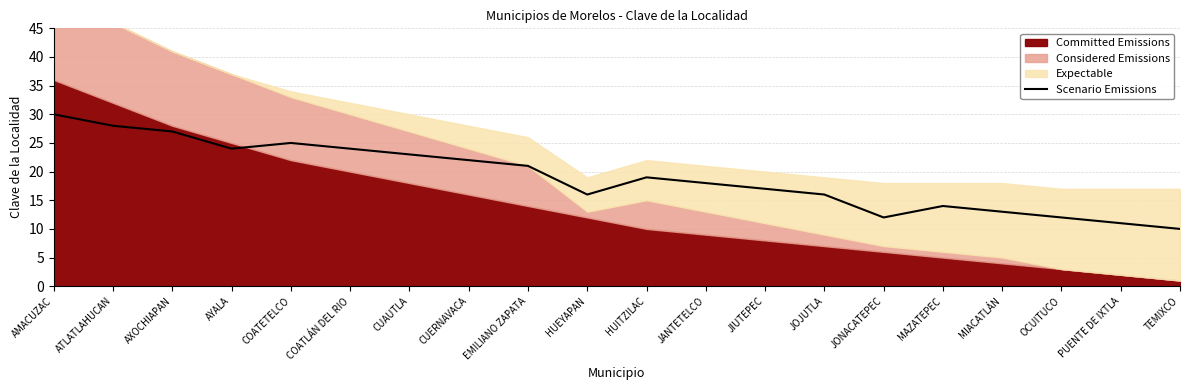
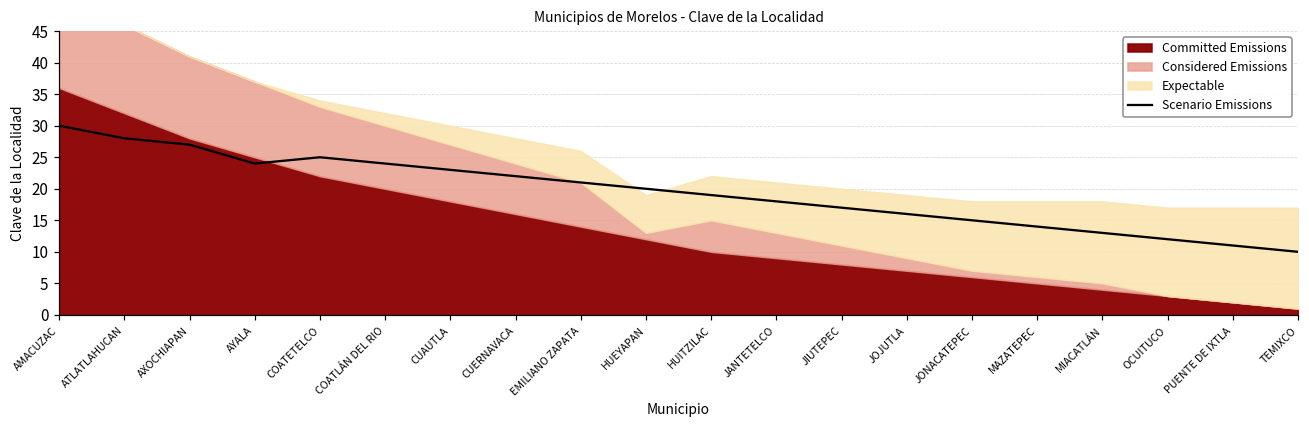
Scenario Emissions, HUEYAPAN: 16 -> 20
Scenario Emissions, JONACATEPEC: 12 -> 15
